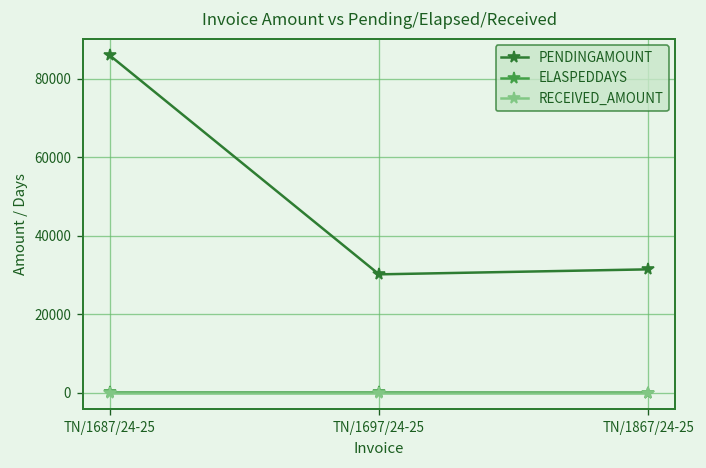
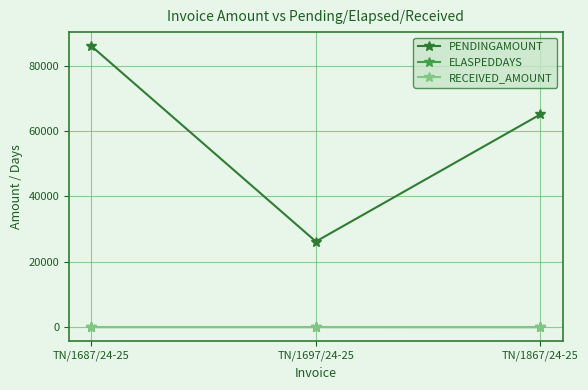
PENDINGAMOUNT, TN/1697/24-25: 30000 -> 26000
PENDINGAMOUNT, TN/1867/24-25: 31000 -> 65000
